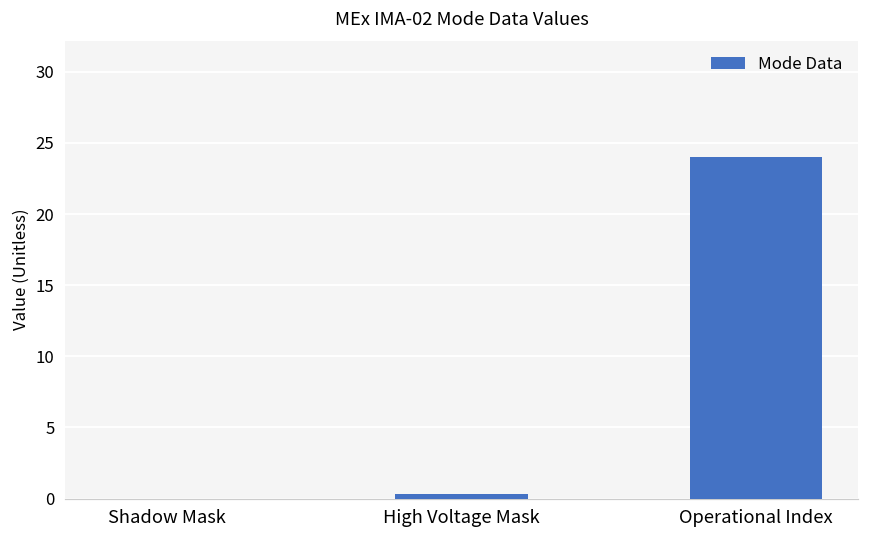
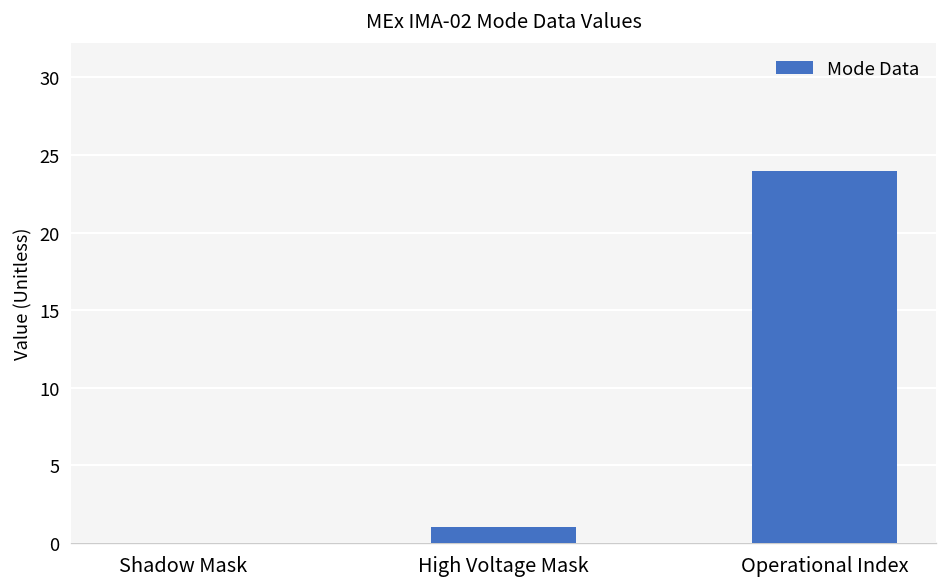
High Voltage Mask: 0.3 -> 1.0
